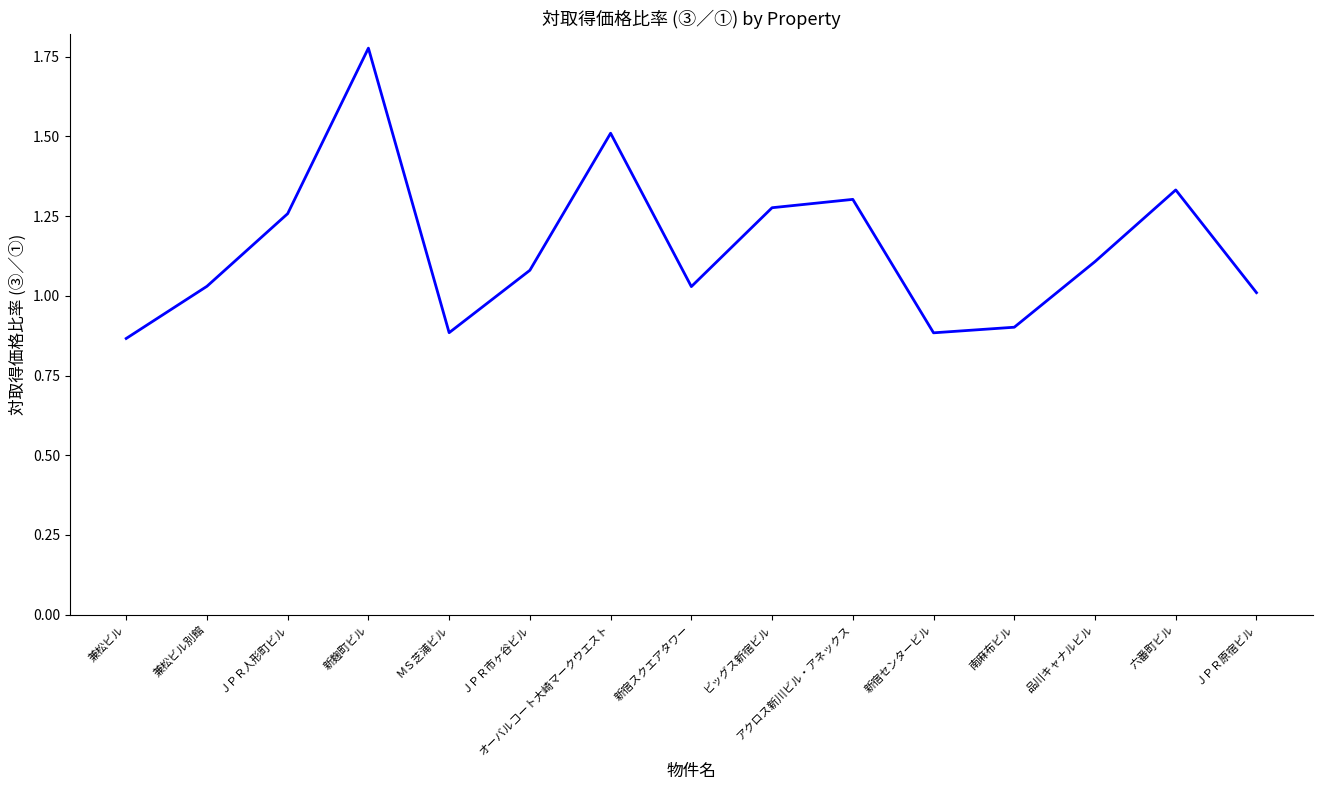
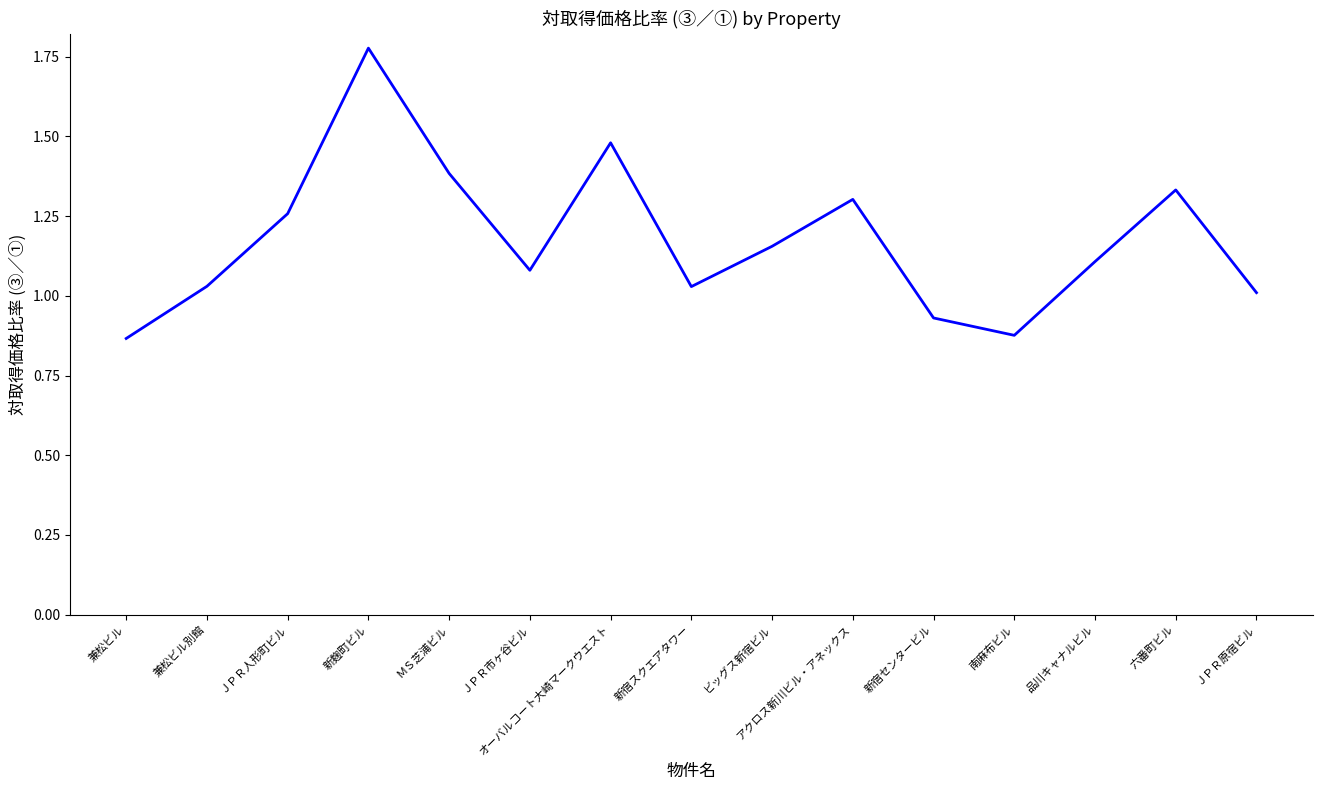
ＭＳ芝浦ビル: 0.88 -> 1.38
オーバルコート大崎マークウエスト: 1.51 -> 1.48
ビッグス新宿ビル: 1.28 -> 1.16
新宿センタービル: 0.88 -> 0.93
南麻布ビル: 0.90 -> 0.88
